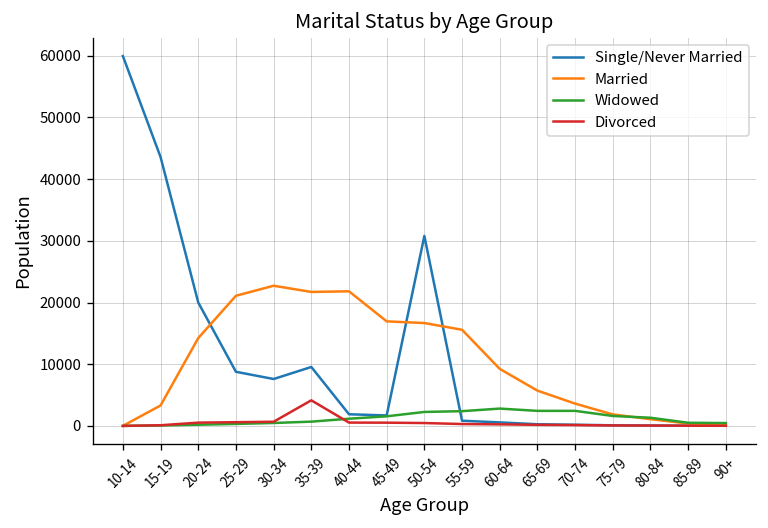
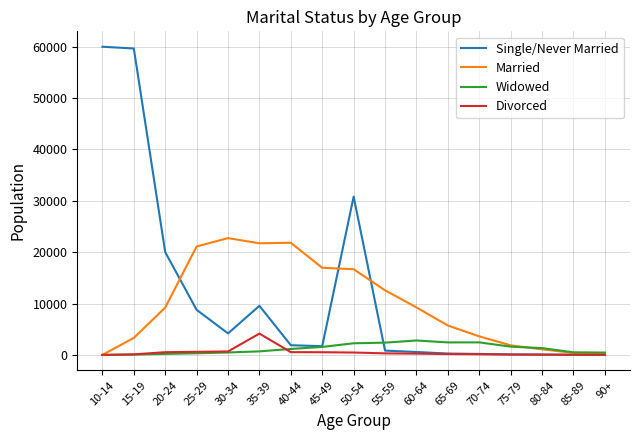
Single/Never Married, 15-19: 44000 -> 60000
Married, 20-24: 14000 -> 9000
Single/Never Married, 30-34: 8000 -> 4000
Married, 55-59: 16000 -> 13000
